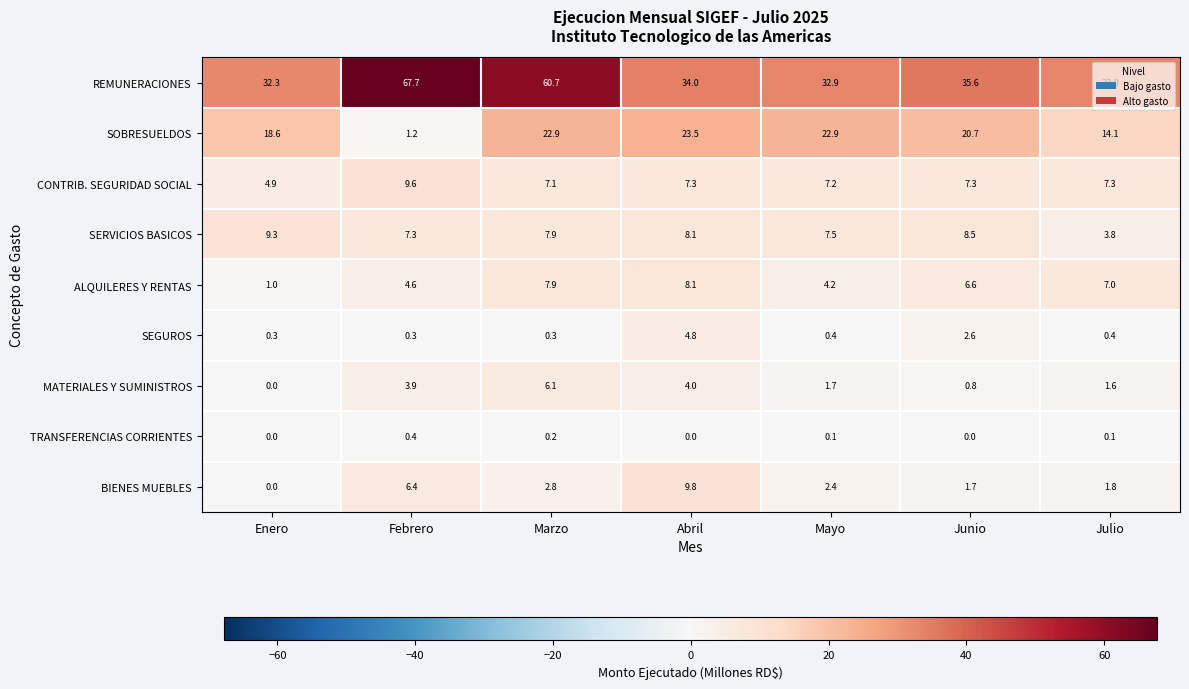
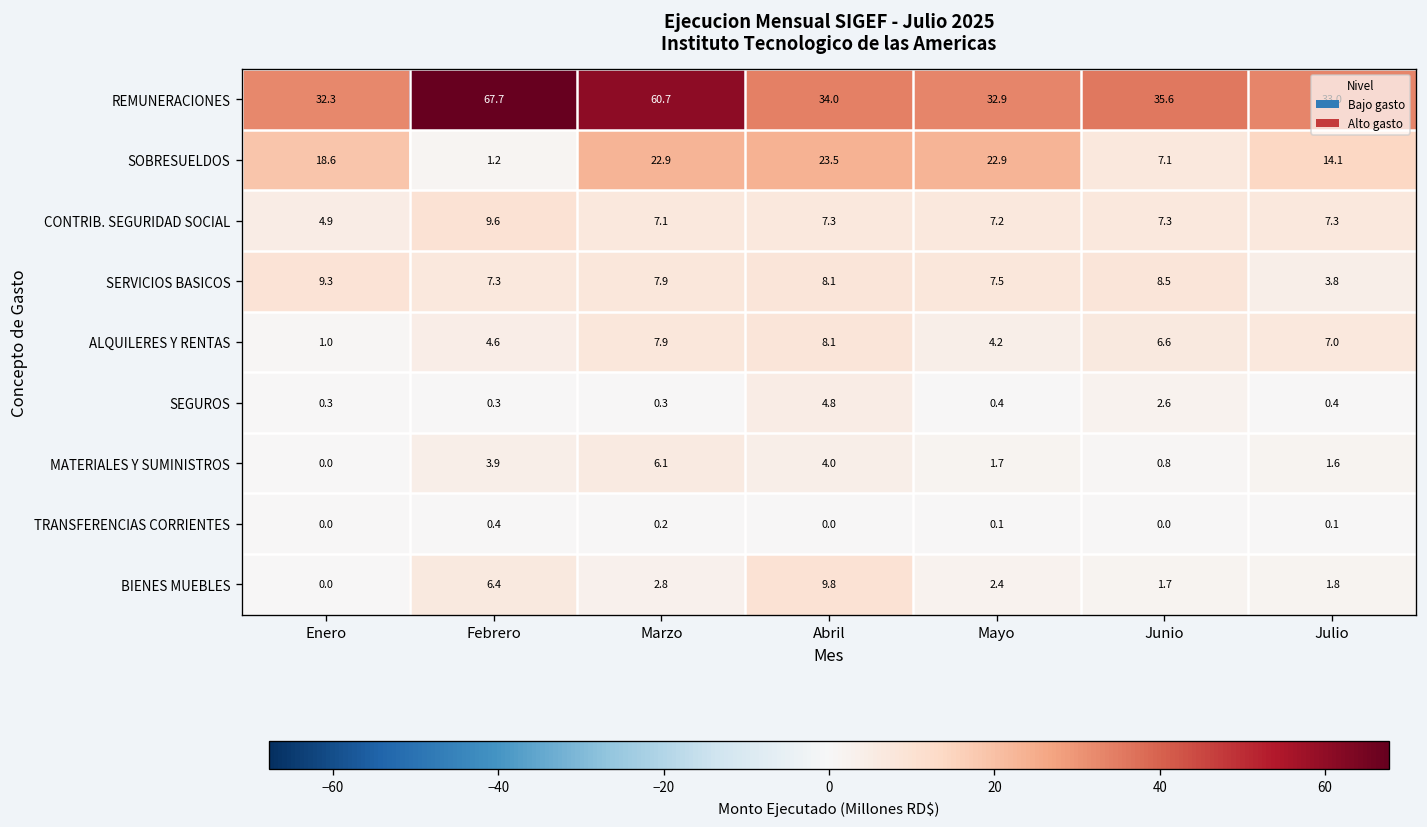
SOBRESUELDOS, Junio: 20.7 -> 7.1
